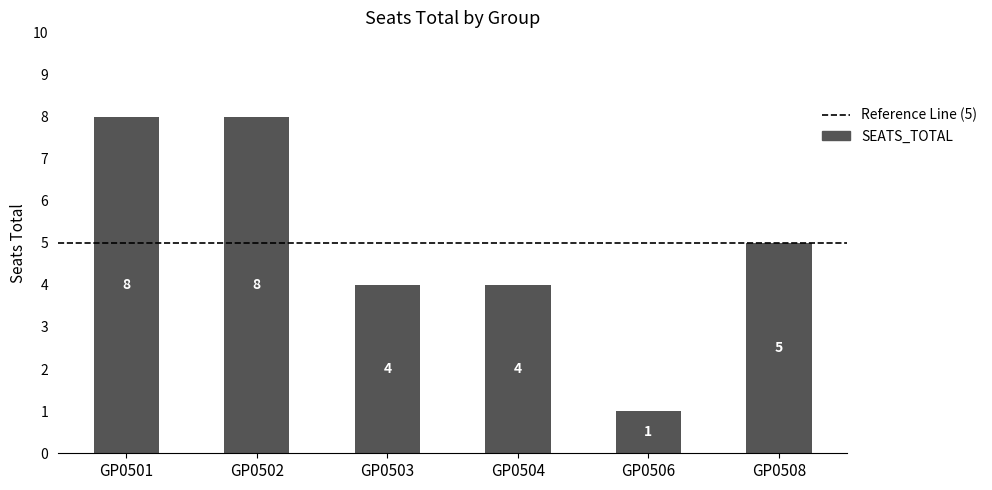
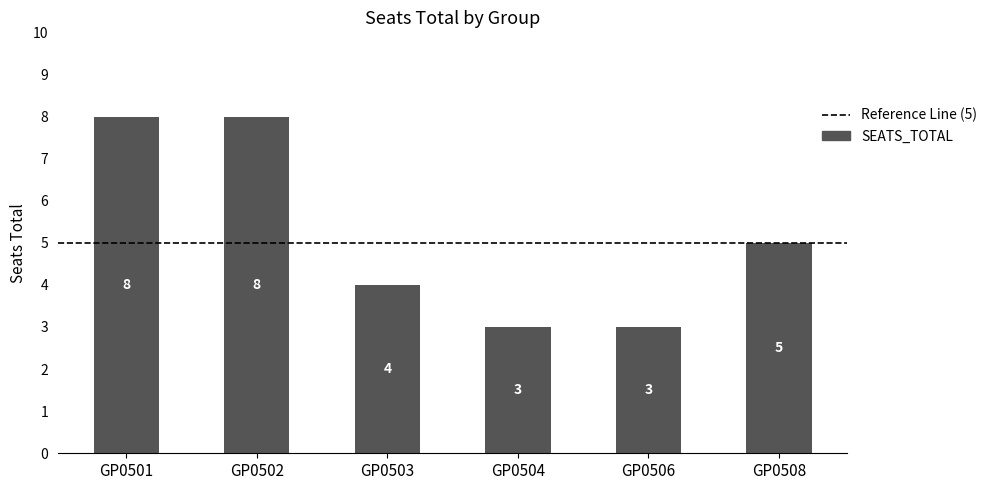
GP0504: 4 -> 3
GP0506: 1 -> 3
